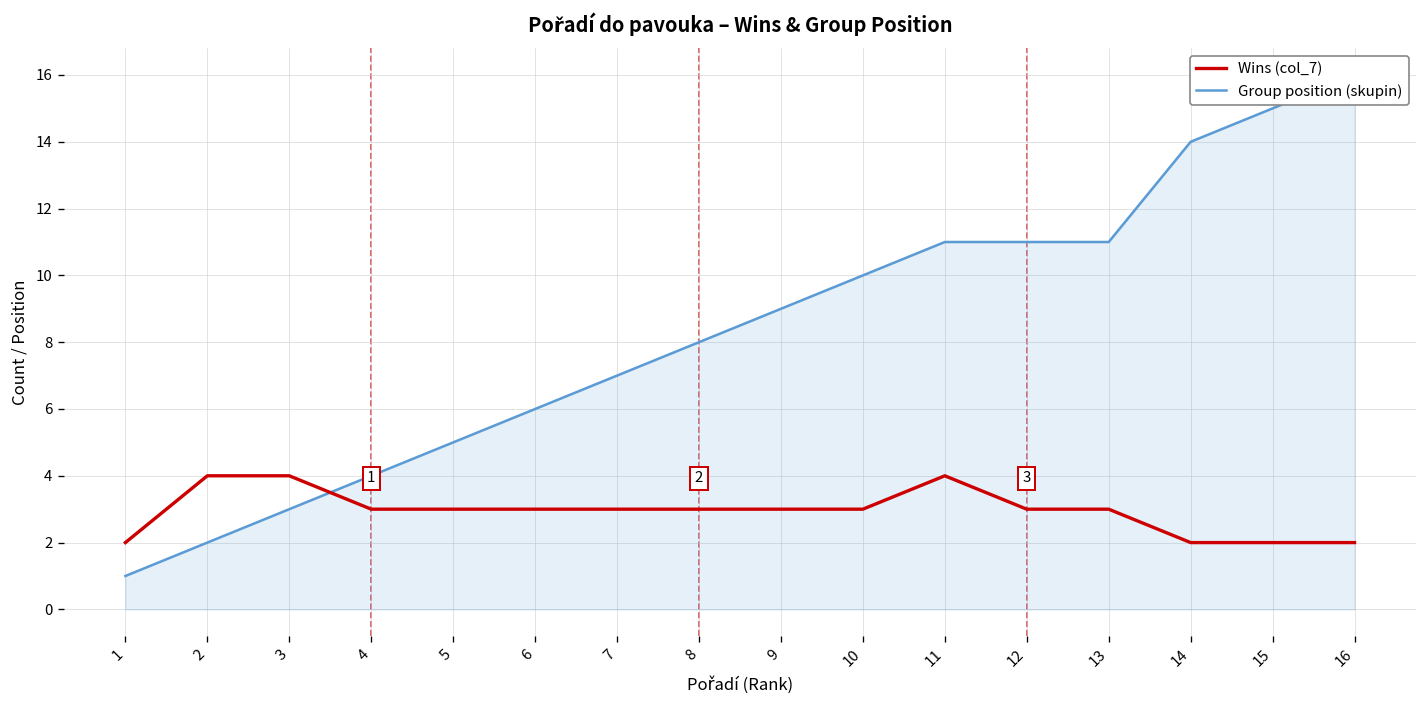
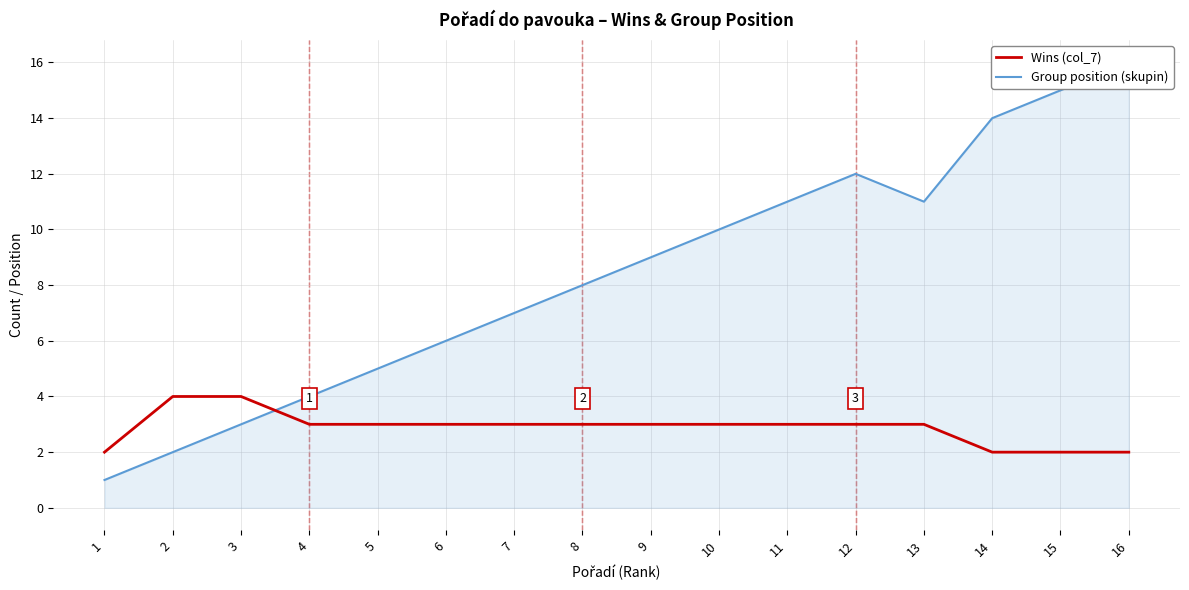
Wins (col_7), 11: 4 -> 3
Group position (skupin), 12: 11 -> 12
